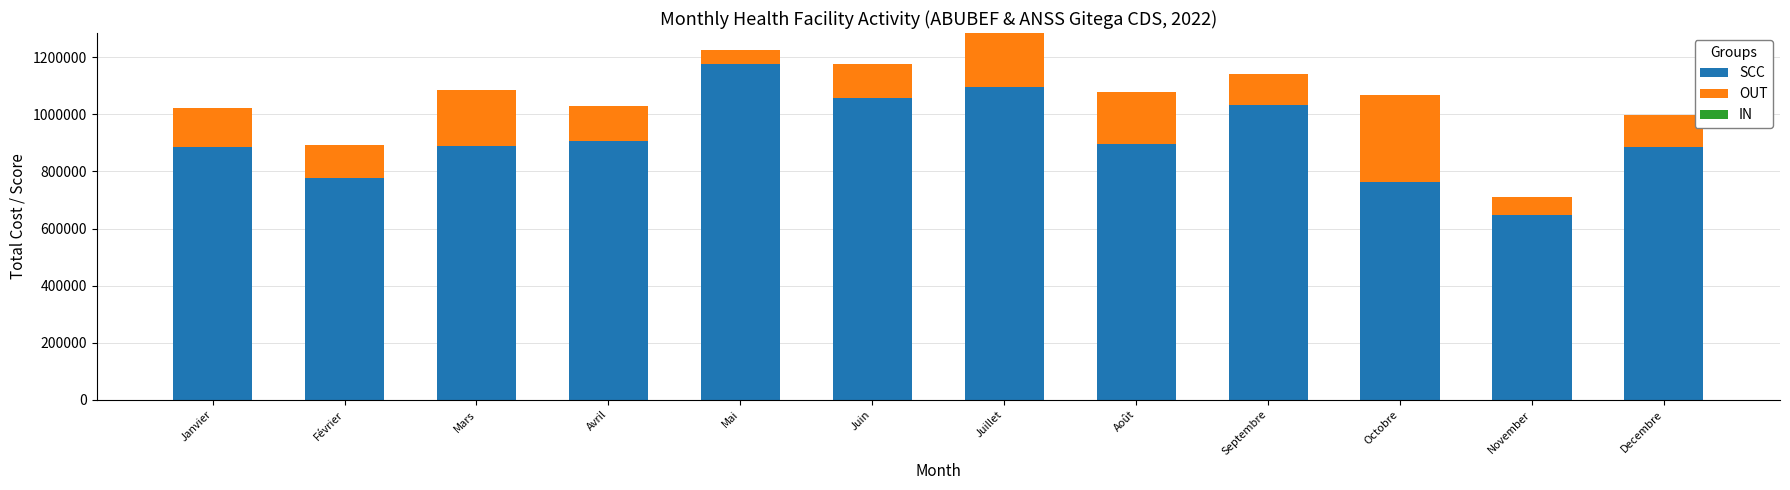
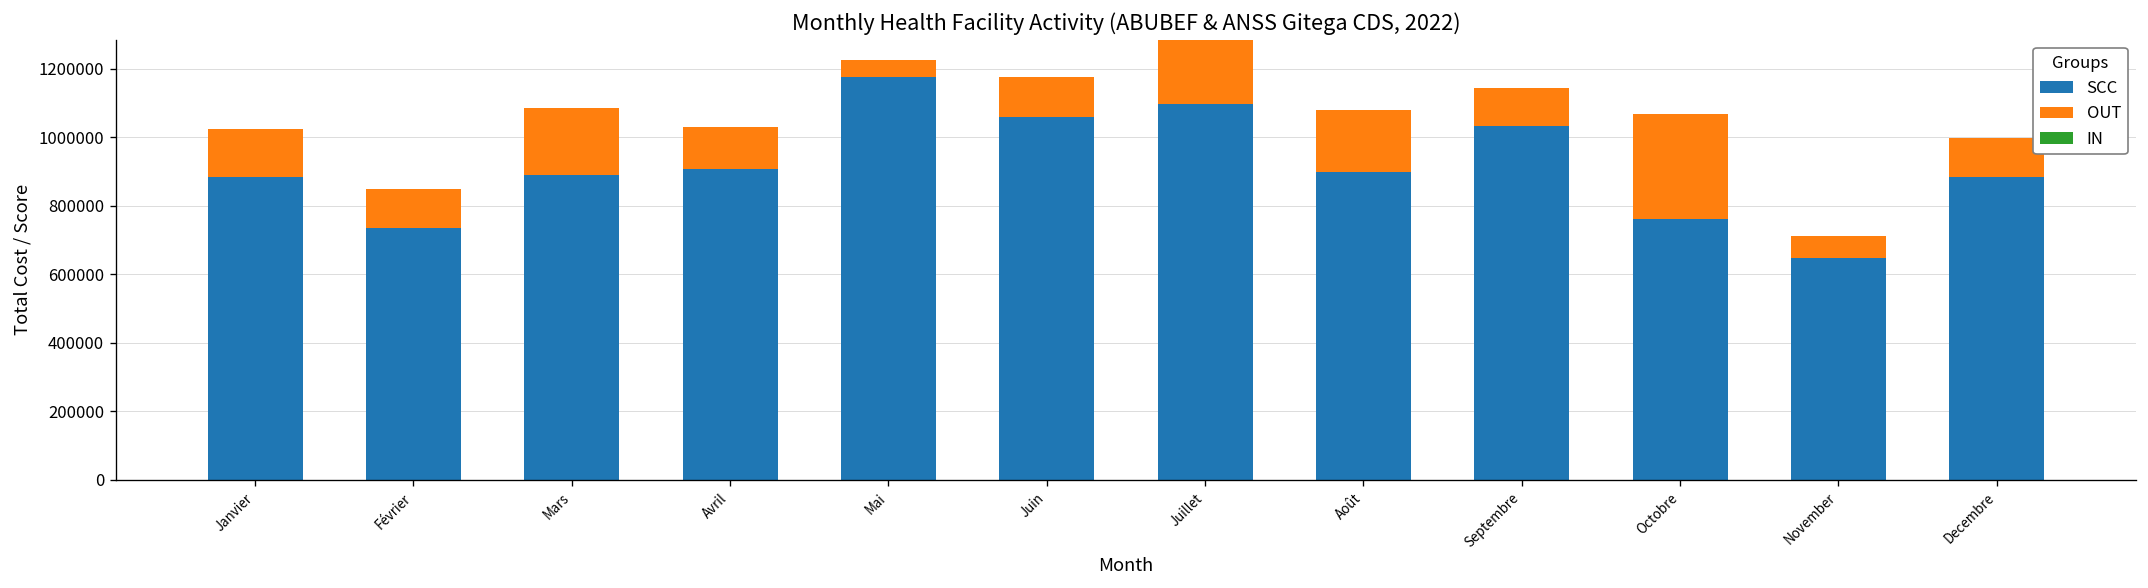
SCC, Février: 780000 -> 740000
